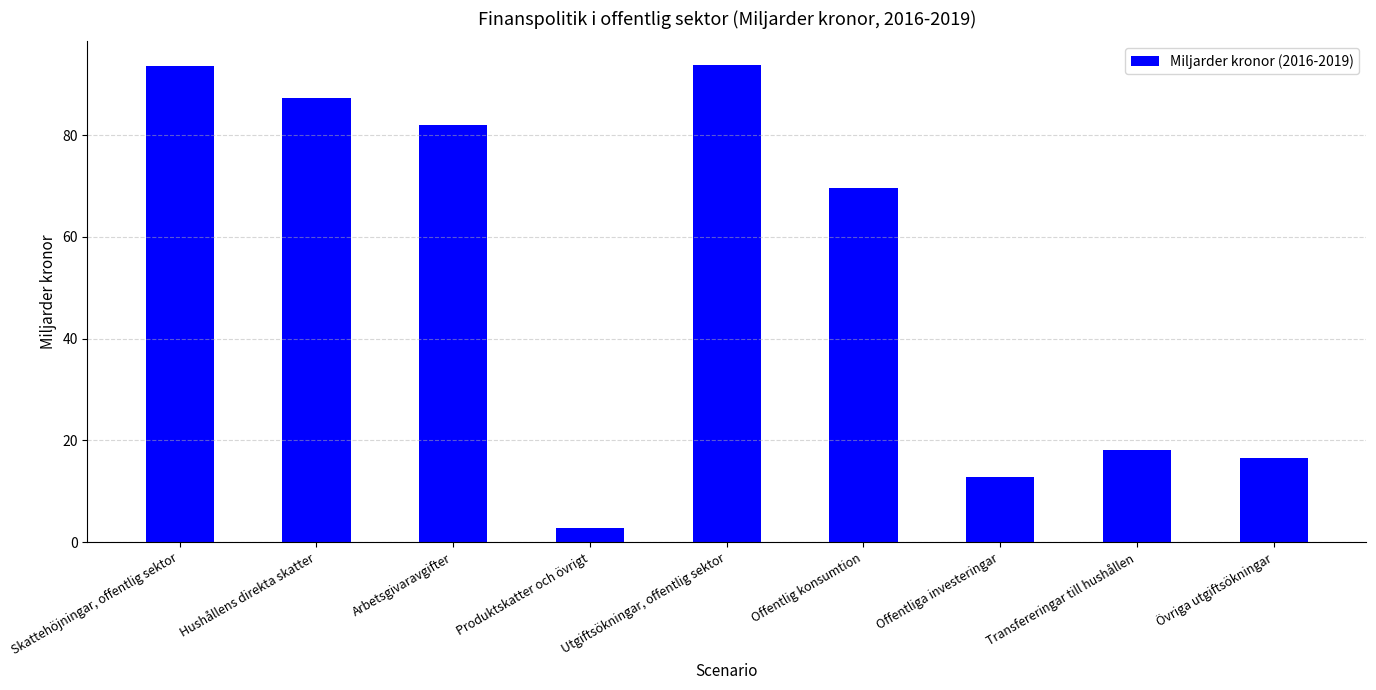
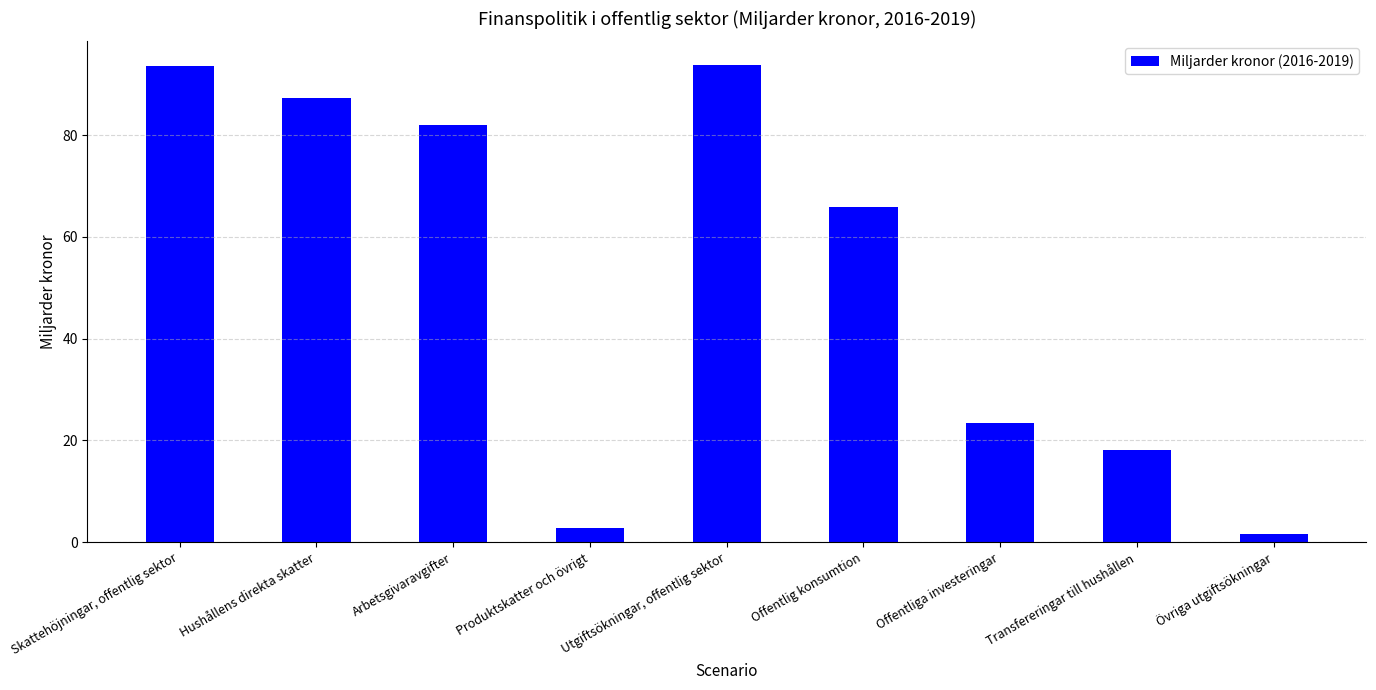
Offentlig konsumtion: 70 -> 66
Offentliga investeringar: 13 -> 23
Övriga utgiftsökningar: 16 -> 2
